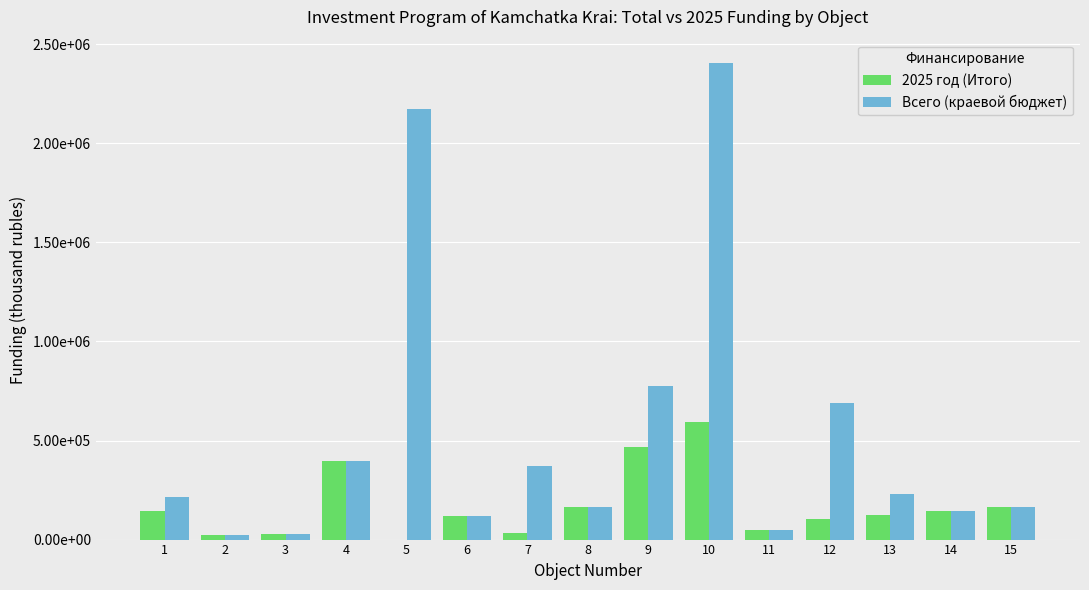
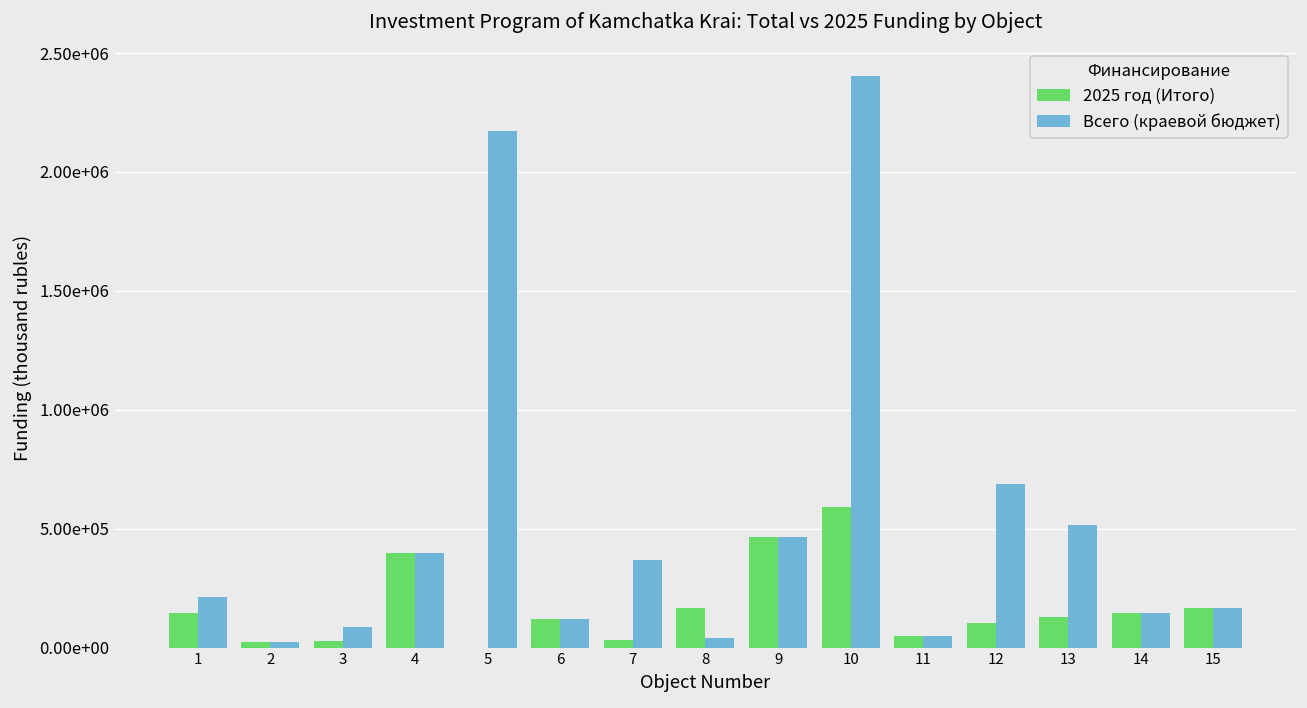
Всего (краевой бюджет), 3: 30000 -> 90000
Всего (краевой бюджет), 8: 160000 -> 40000
Всего (краевой бюджет), 9: 770000 -> 470000
Всего (краевой бюджет), 13: 230000 -> 520000
